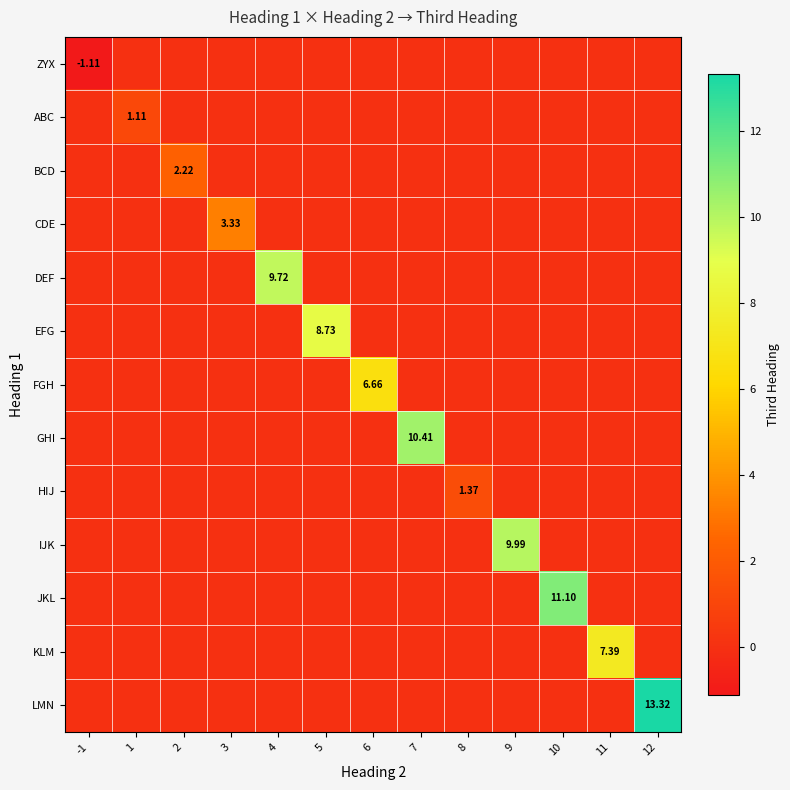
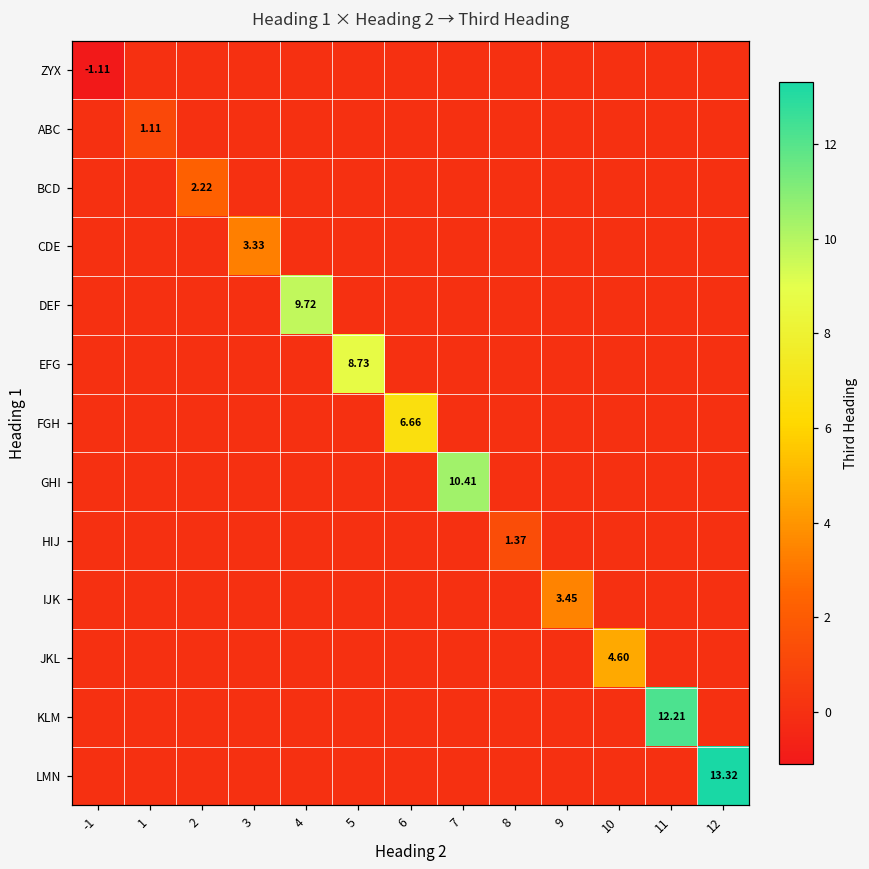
IJK, 9: 9.99 -> 3.45
JKL, 10: 11.10 -> 4.60
KLM, 11: 7.39 -> 12.21
